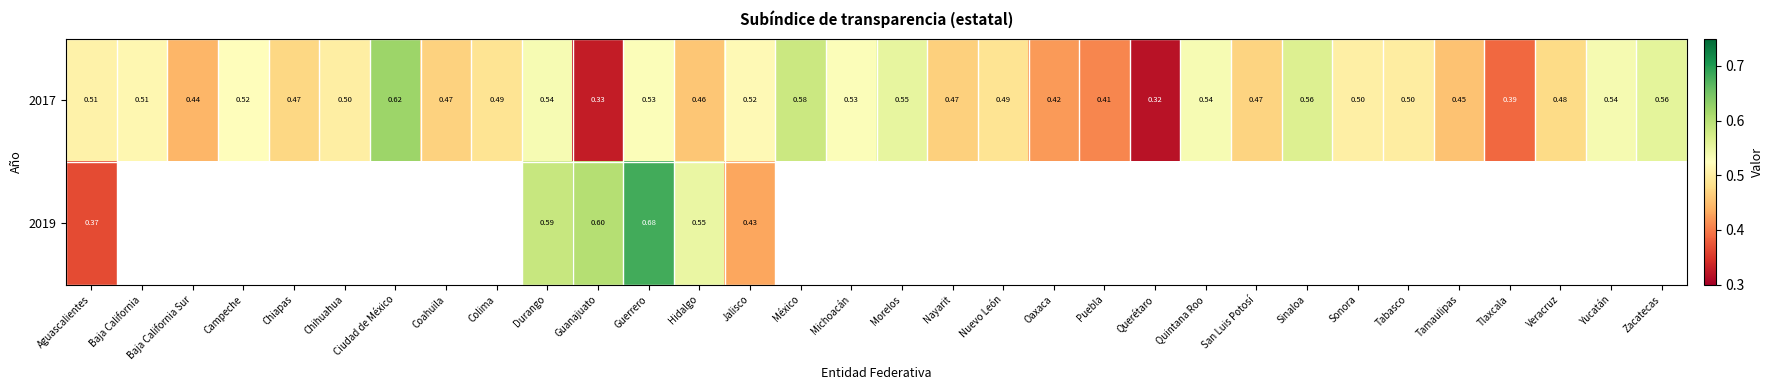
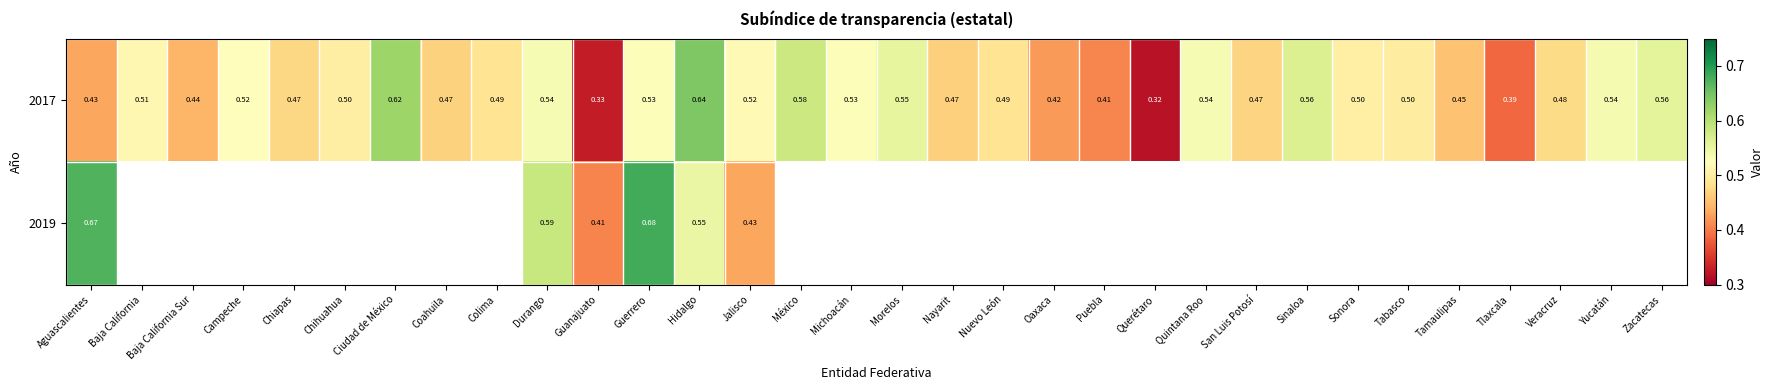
2017, Aguascalientes: 0.51 -> 0.43
2017, Hidalgo: 0.46 -> 0.64
2019, Aguascalientes: 0.37 -> 0.67
2019, Guanajuato: 0.60 -> 0.41
